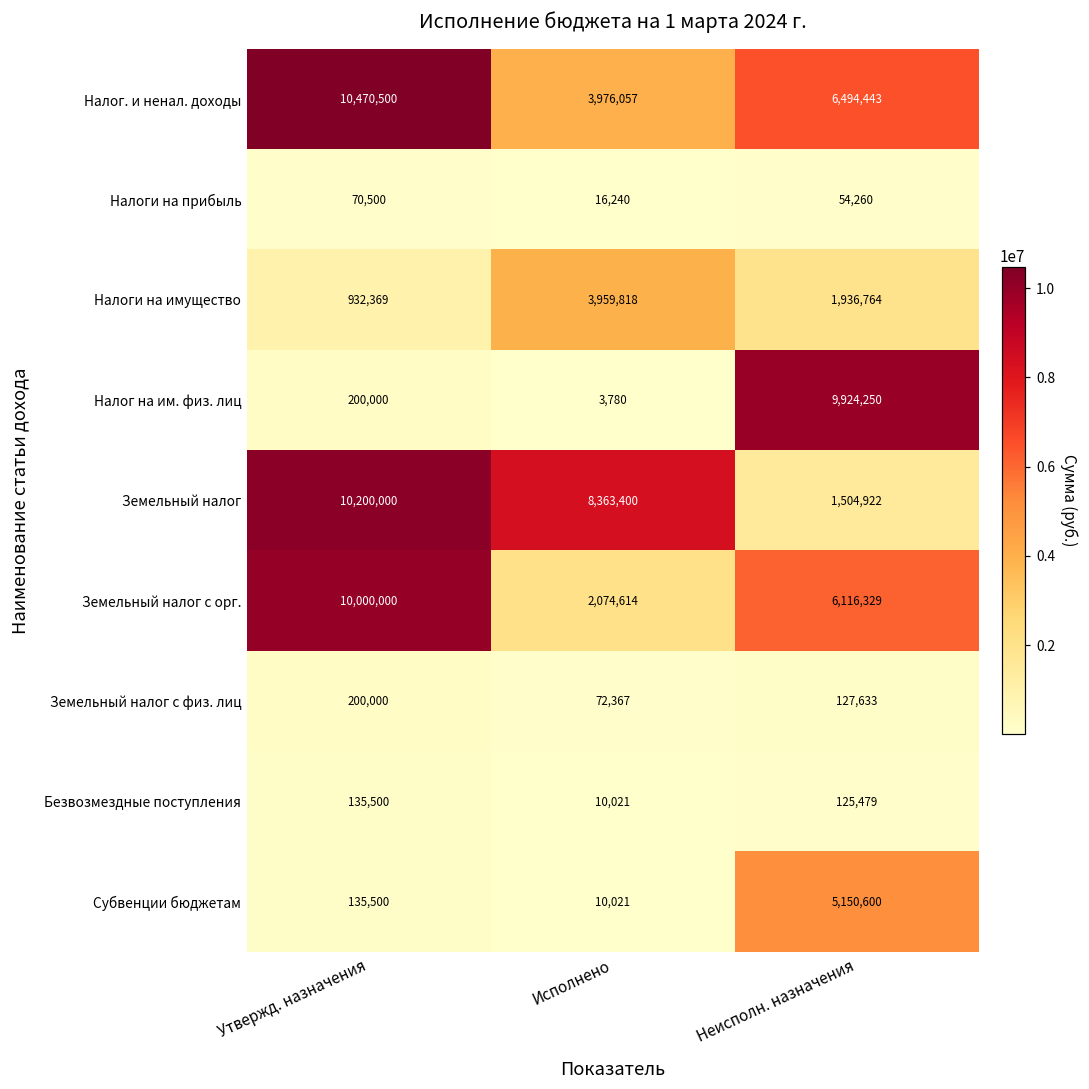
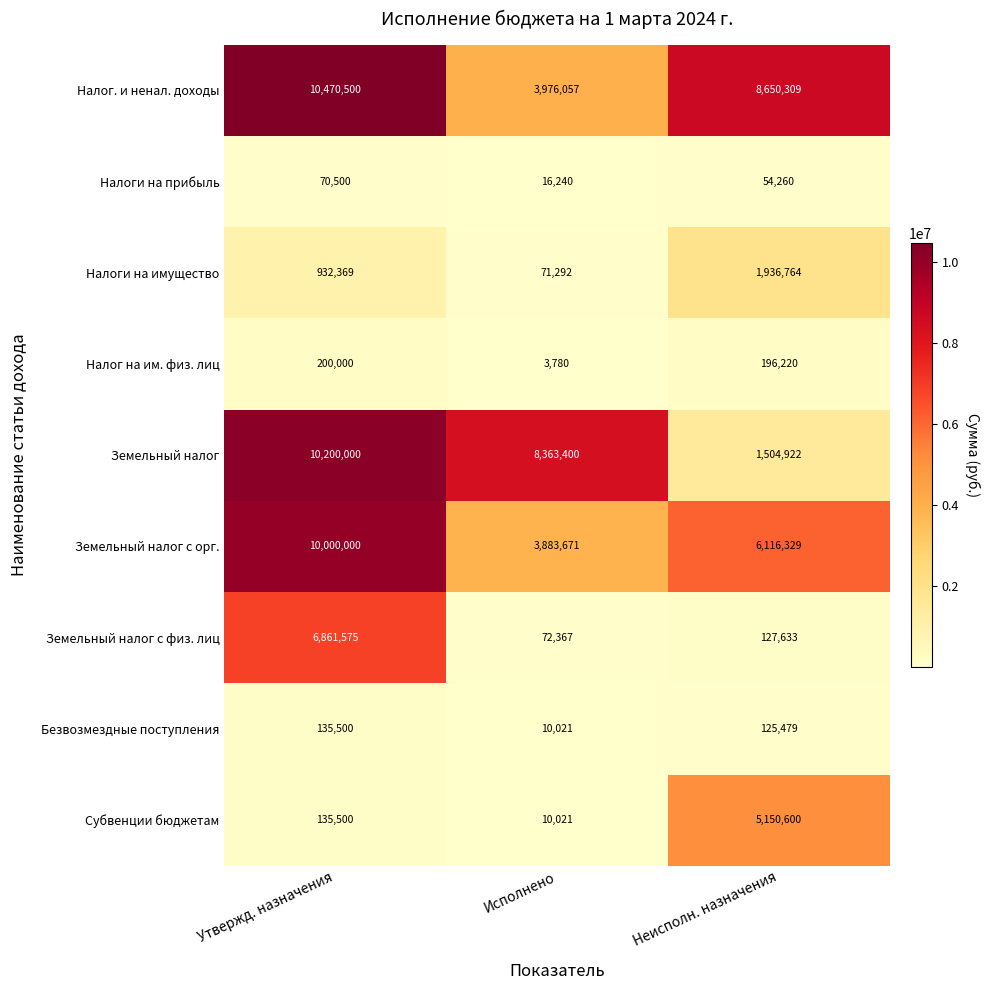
Налог. и ненал. доходы, Неисполн. назначения: 6,494,443 -> 8,650,309
Налоги на имущество, Исполнено: 3,959,818 -> 71,292
Налог на им. физ. лиц, Неисполн. назначения: 9,924,250 -> 196,220
Земельный налог с орг., Исполнено: 2,074,614 -> 3,883,671
Земельный налог с физ. лиц, Утвержд. назначения: 200,000 -> 6,861,575
